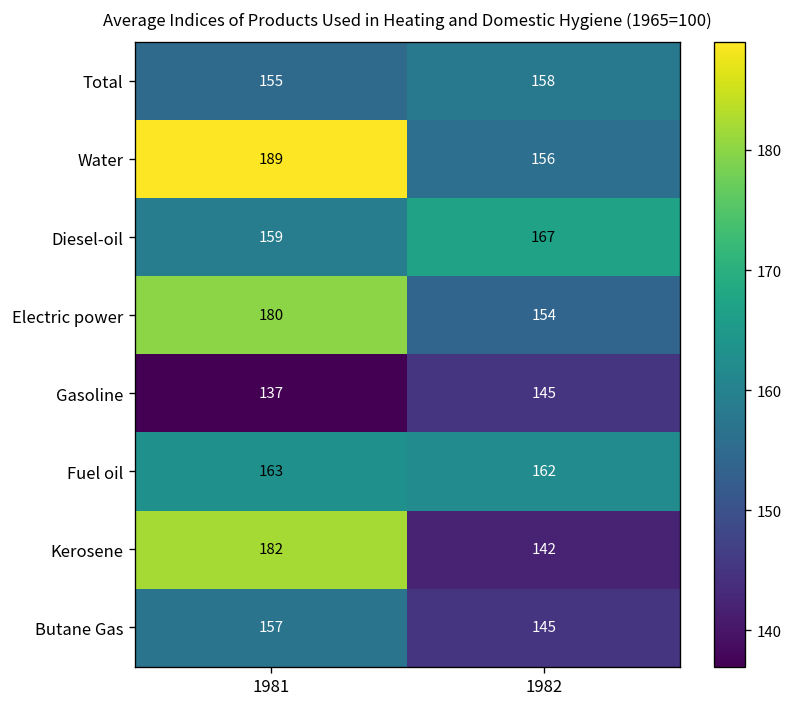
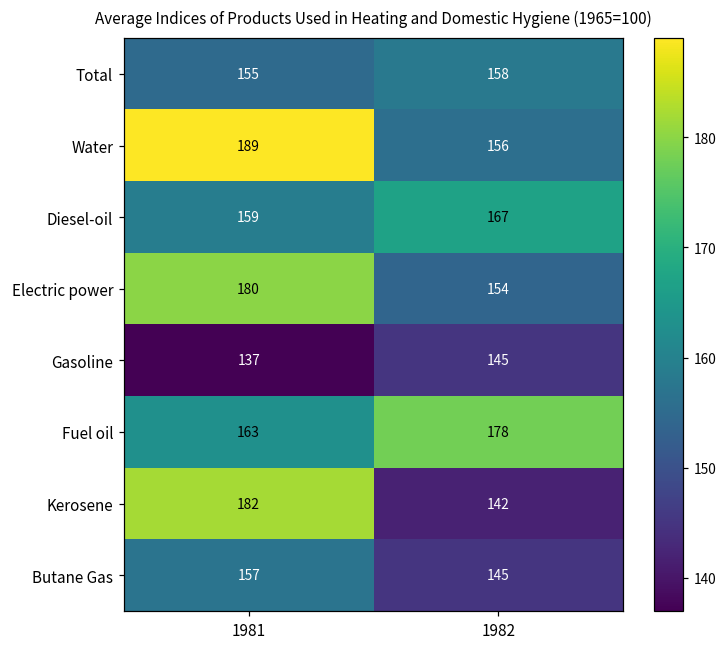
Fuel oil, 1982: 162 -> 178
